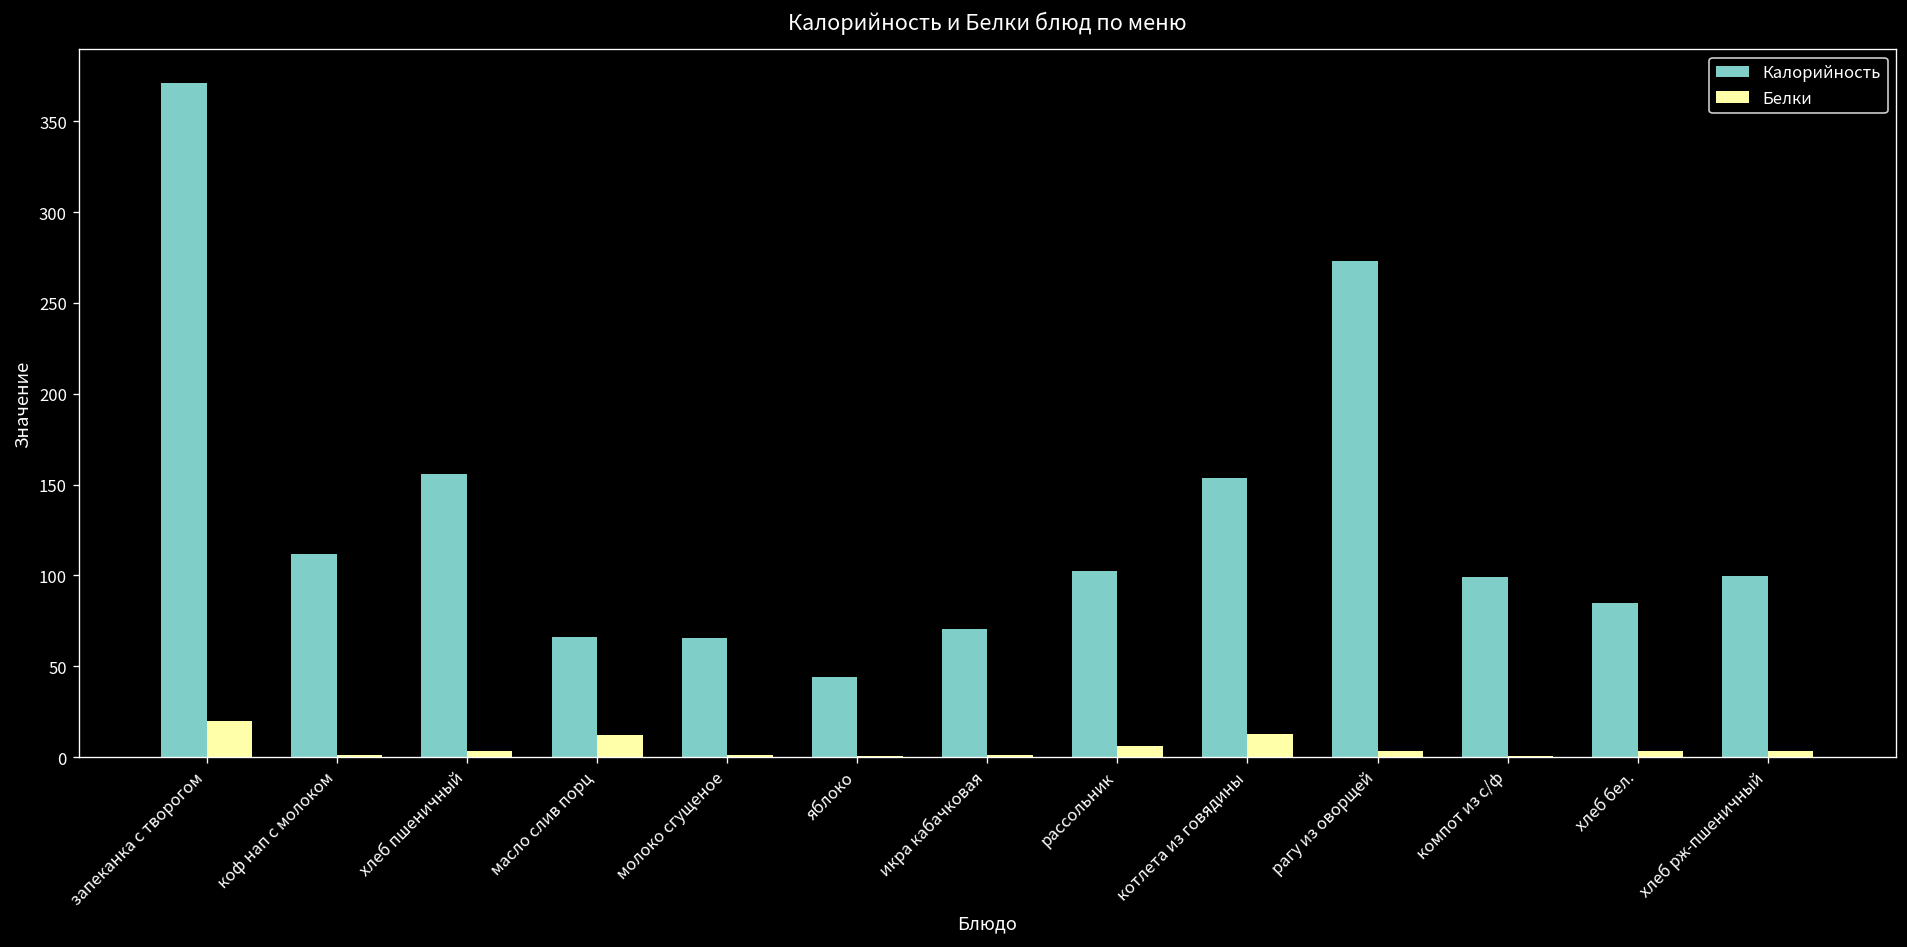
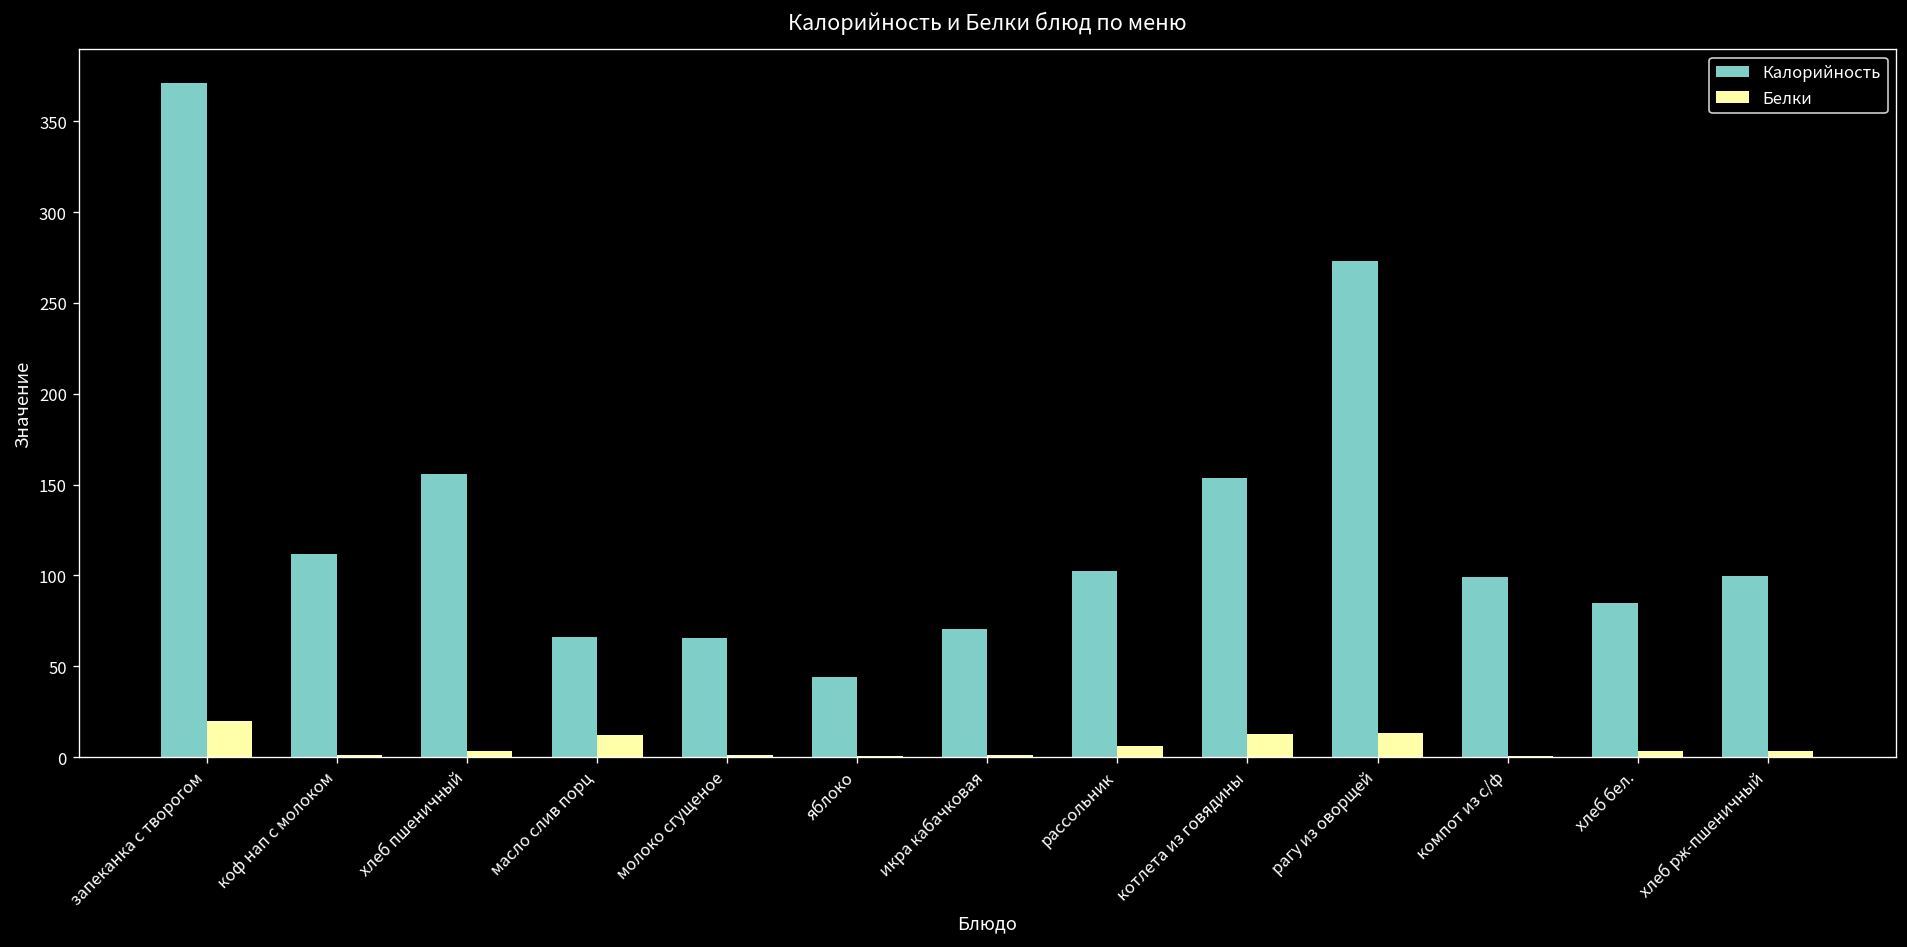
Белки, рагу из оворщей: 3 -> 13
